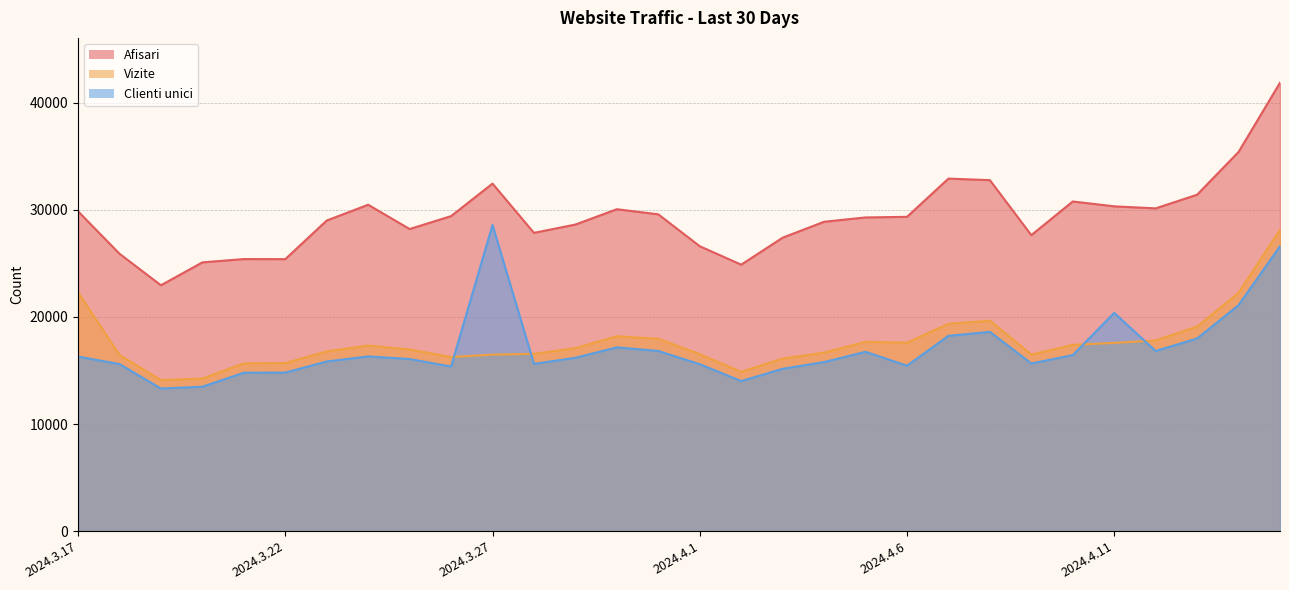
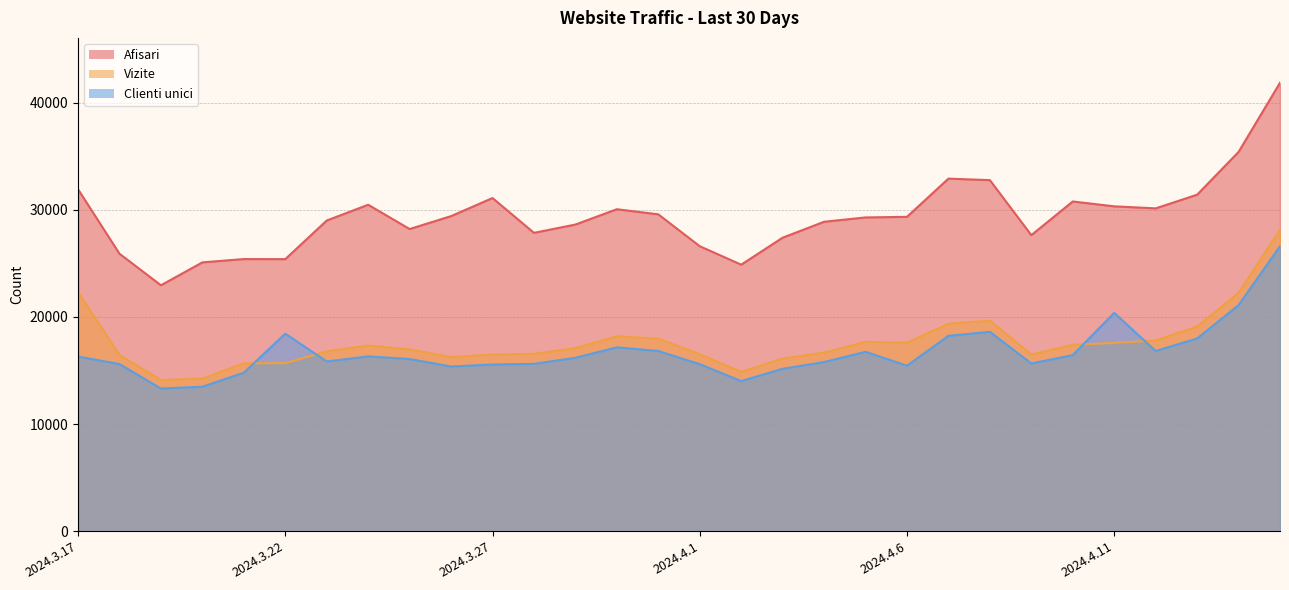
Afisari, 2024.3.17: 29900 -> 31900
Clienti unici, 2024.3.22: 14800 -> 18400
Afisari, 2024.3.27: 32400 -> 31100
Clienti unici, 2024.3.27: 28600 -> 15600
